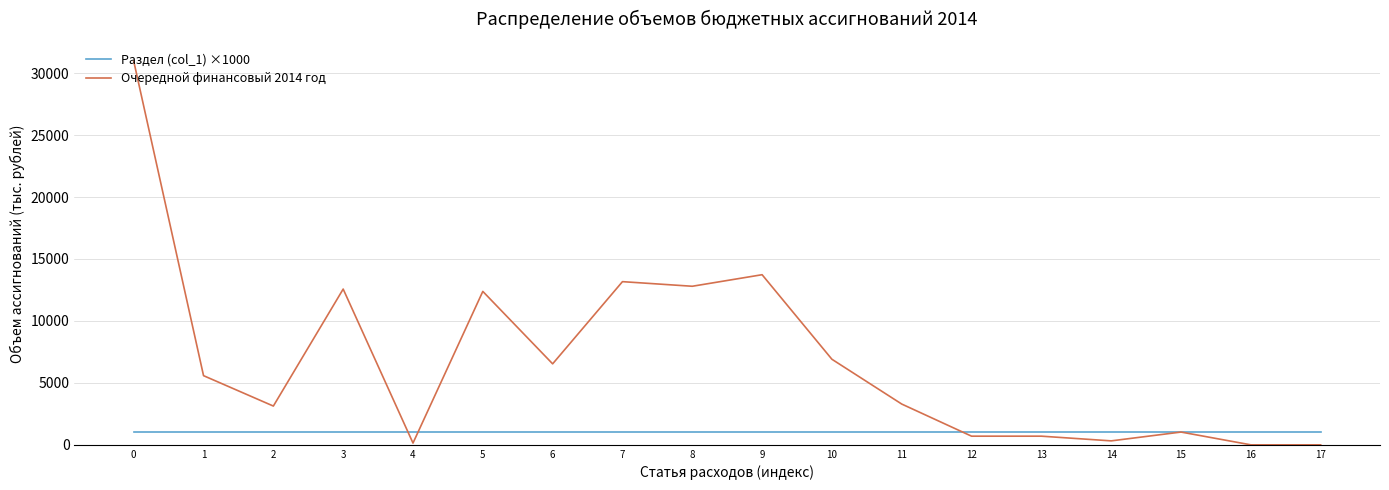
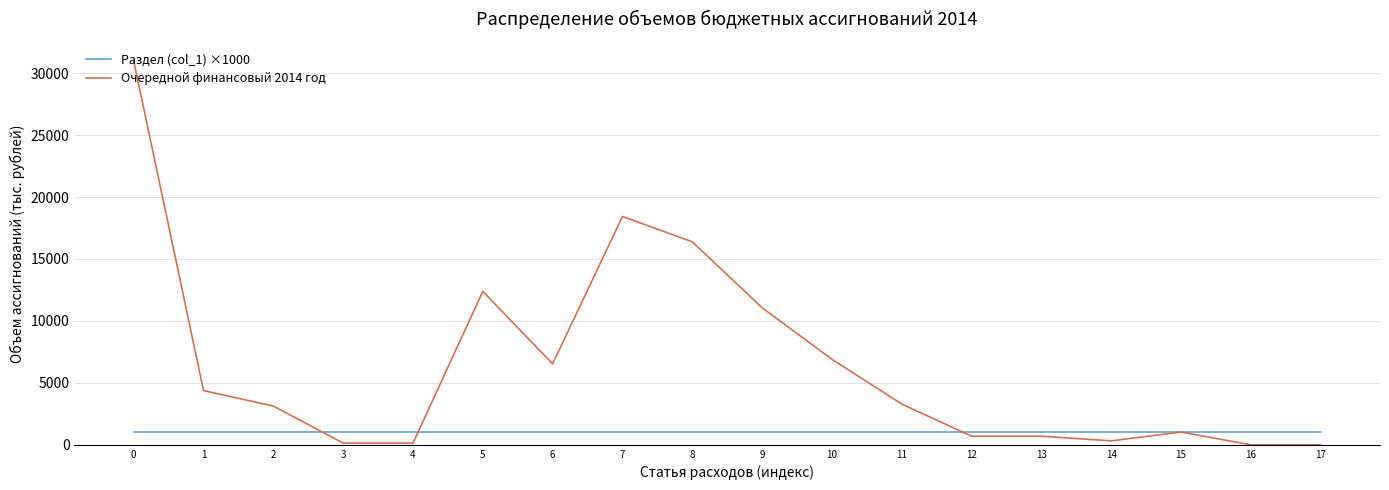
Очередной финансовый 2014 год, 1: 5600 -> 4400
Очередной финансовый 2014 год, 3: 12600 -> 100
Очередной финансовый 2014 год, 7: 13200 -> 18400
Очередной финансовый 2014 год, 8: 12800 -> 16400
Очередной финансовый 2014 год, 9: 13700 -> 11100
